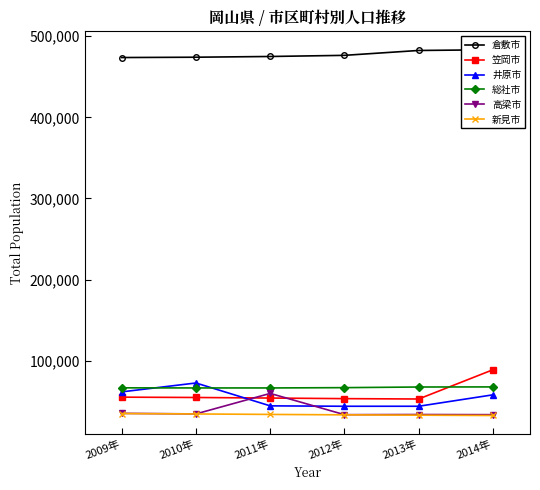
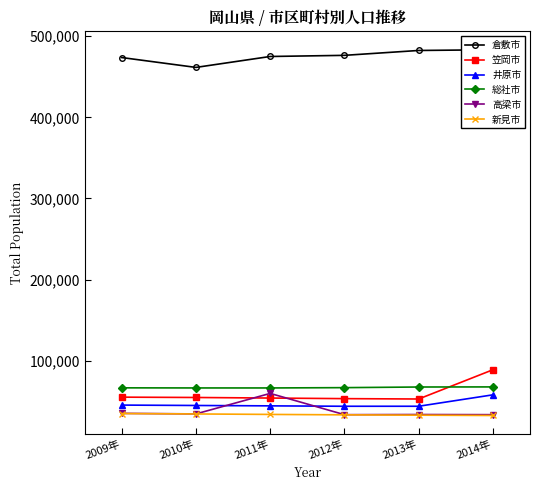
井原市, 2009年: 60,000 -> 50,000
倉敷市, 2010年: 470,000 -> 460,000
井原市, 2010年: 70,000 -> 40,000
